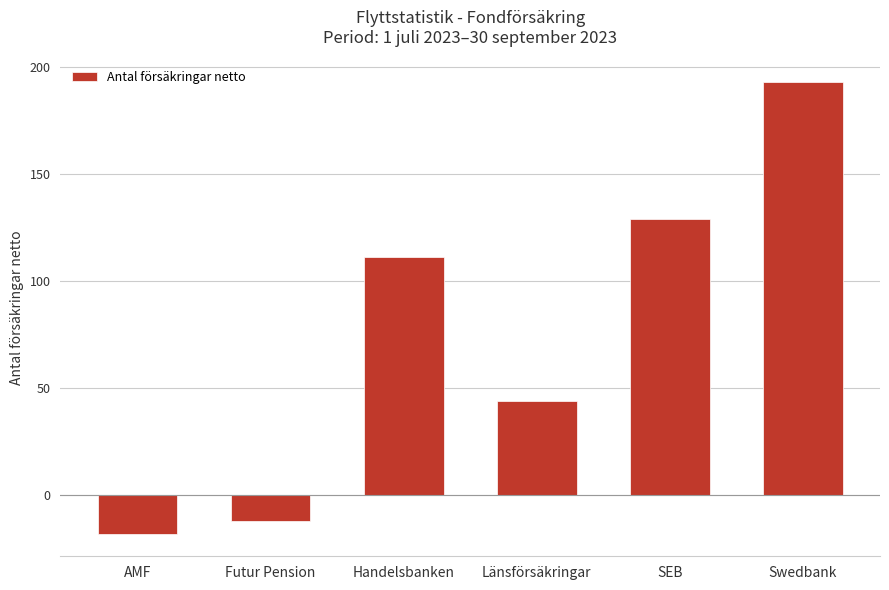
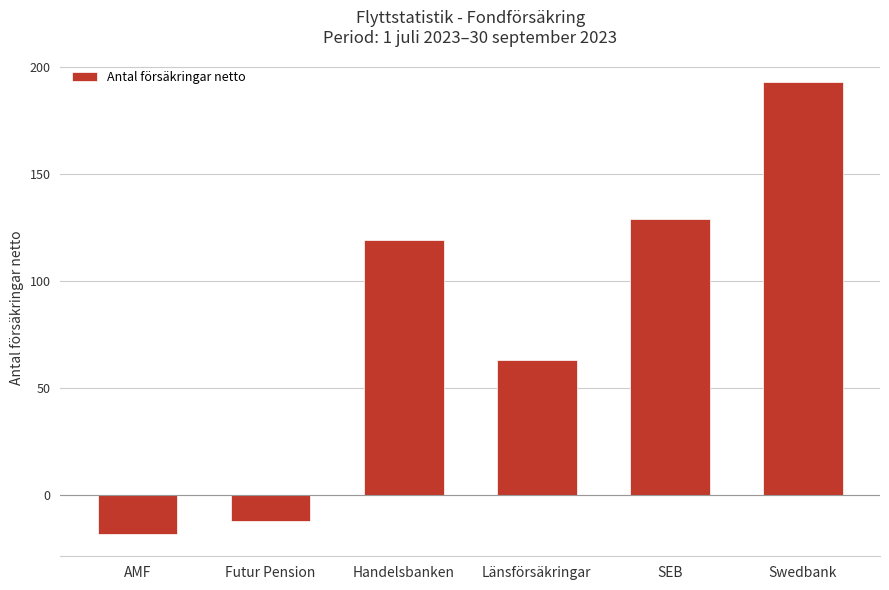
Handelsbanken: 111 -> 119
Länsförsäkringar: 44 -> 63
